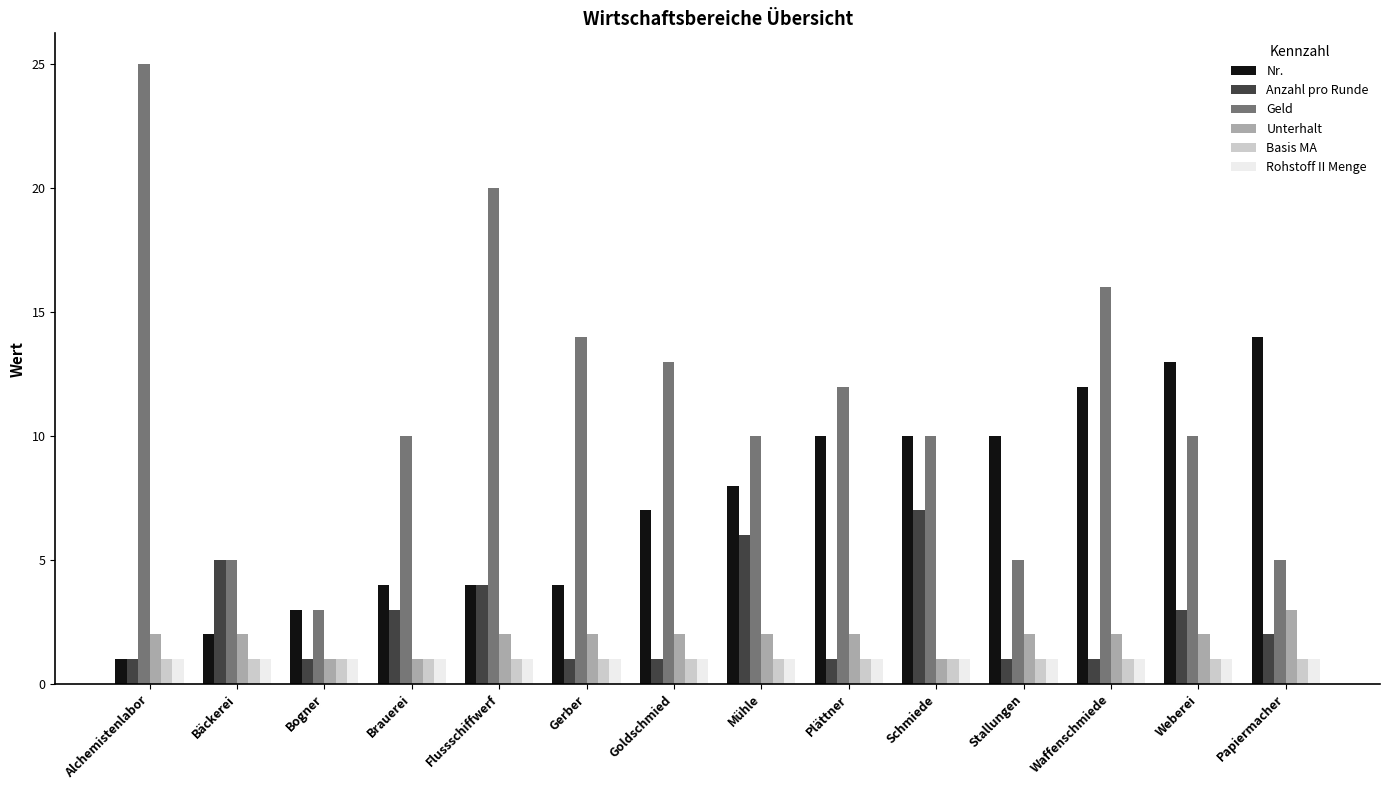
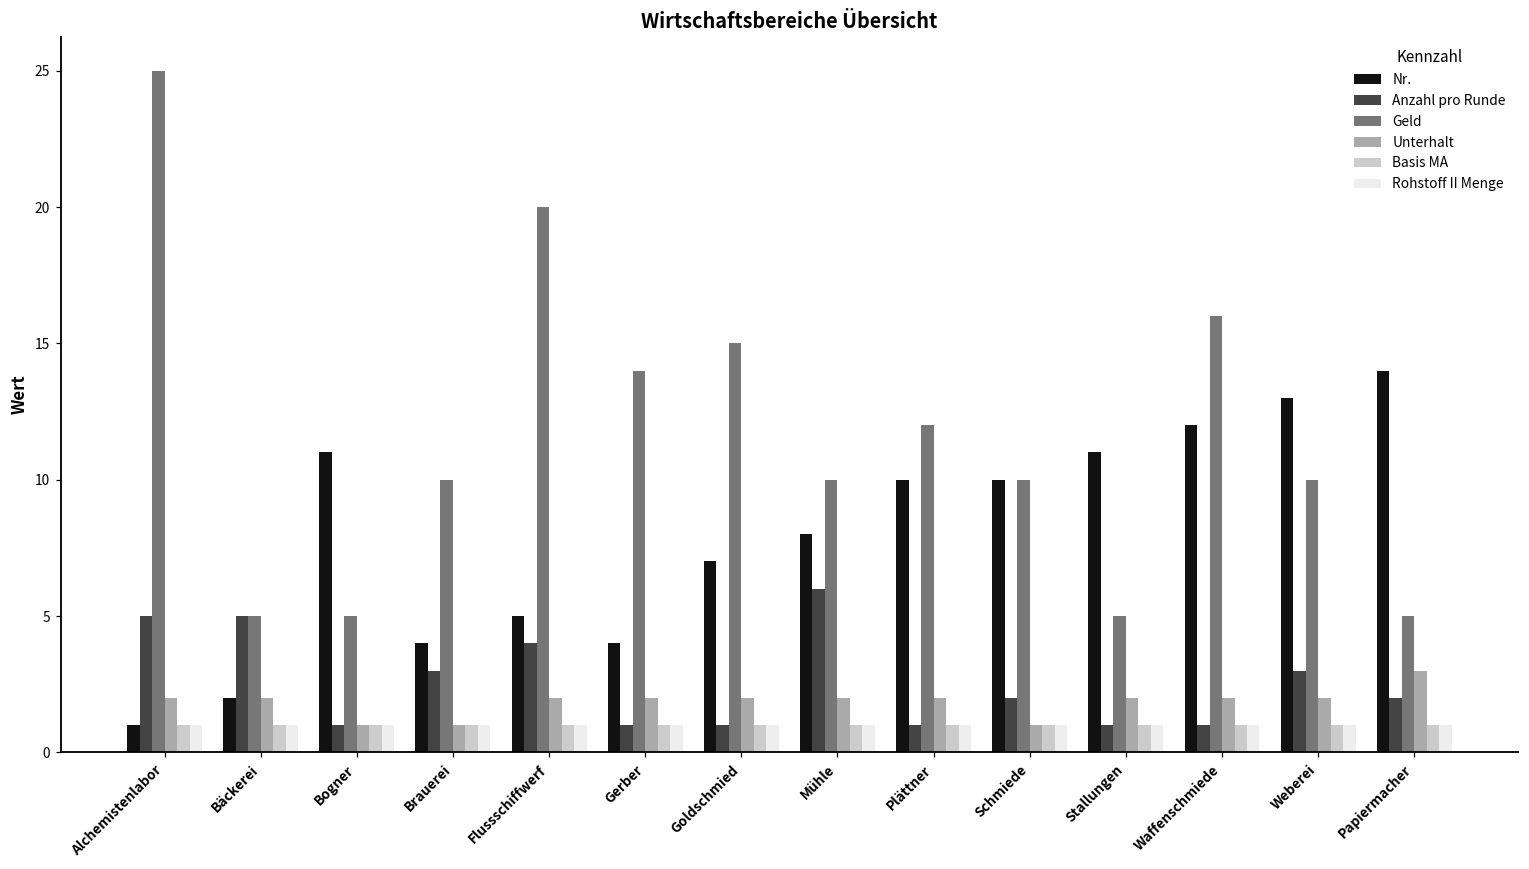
Anzahl pro Runde, Alchemistenlabor: 1 -> 5
Nr., Bogner: 3 -> 11
Geld, Bogner: 3 -> 5
Nr., Flussschiffwerf: 4 -> 5
Geld, Goldschmied: 13 -> 15
Anzahl pro Runde, Schmiede: 7 -> 2
Nr., Stallungen: 10 -> 11
